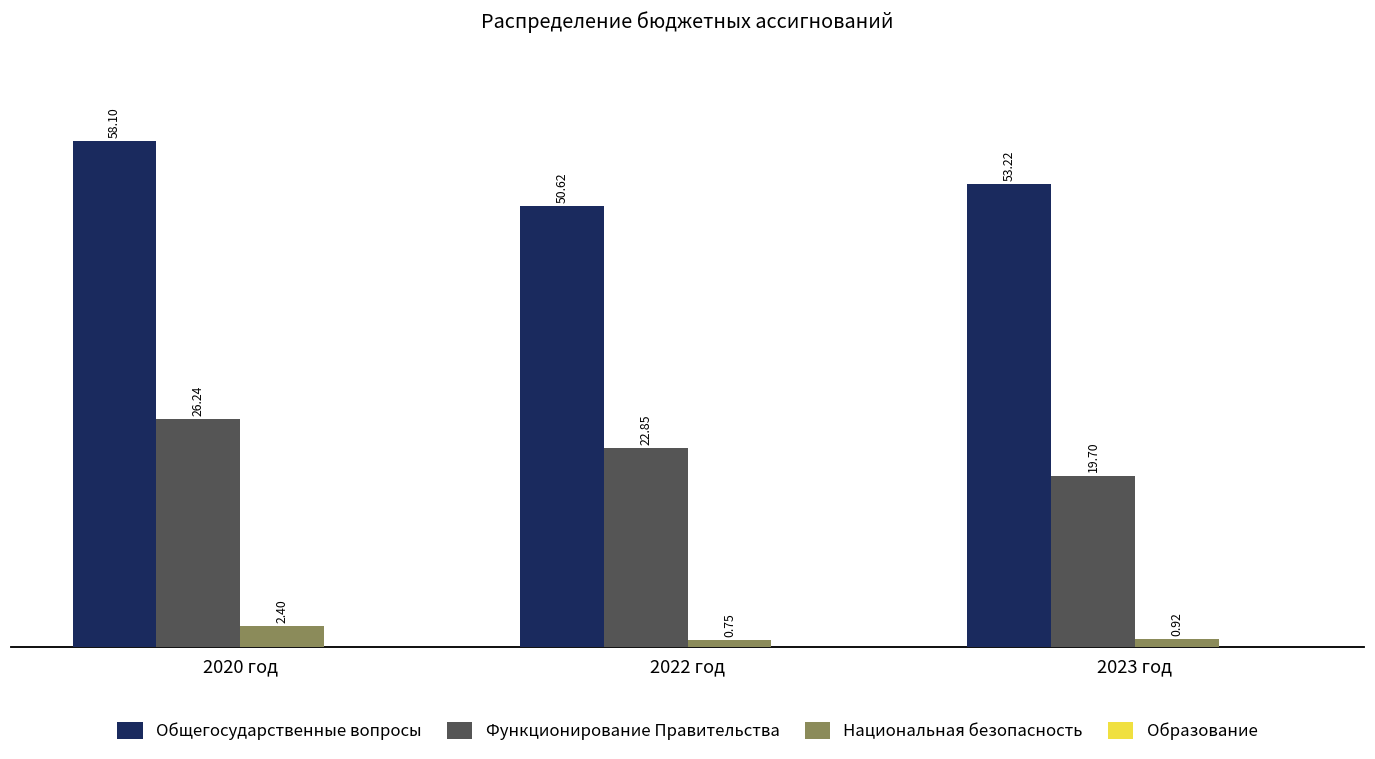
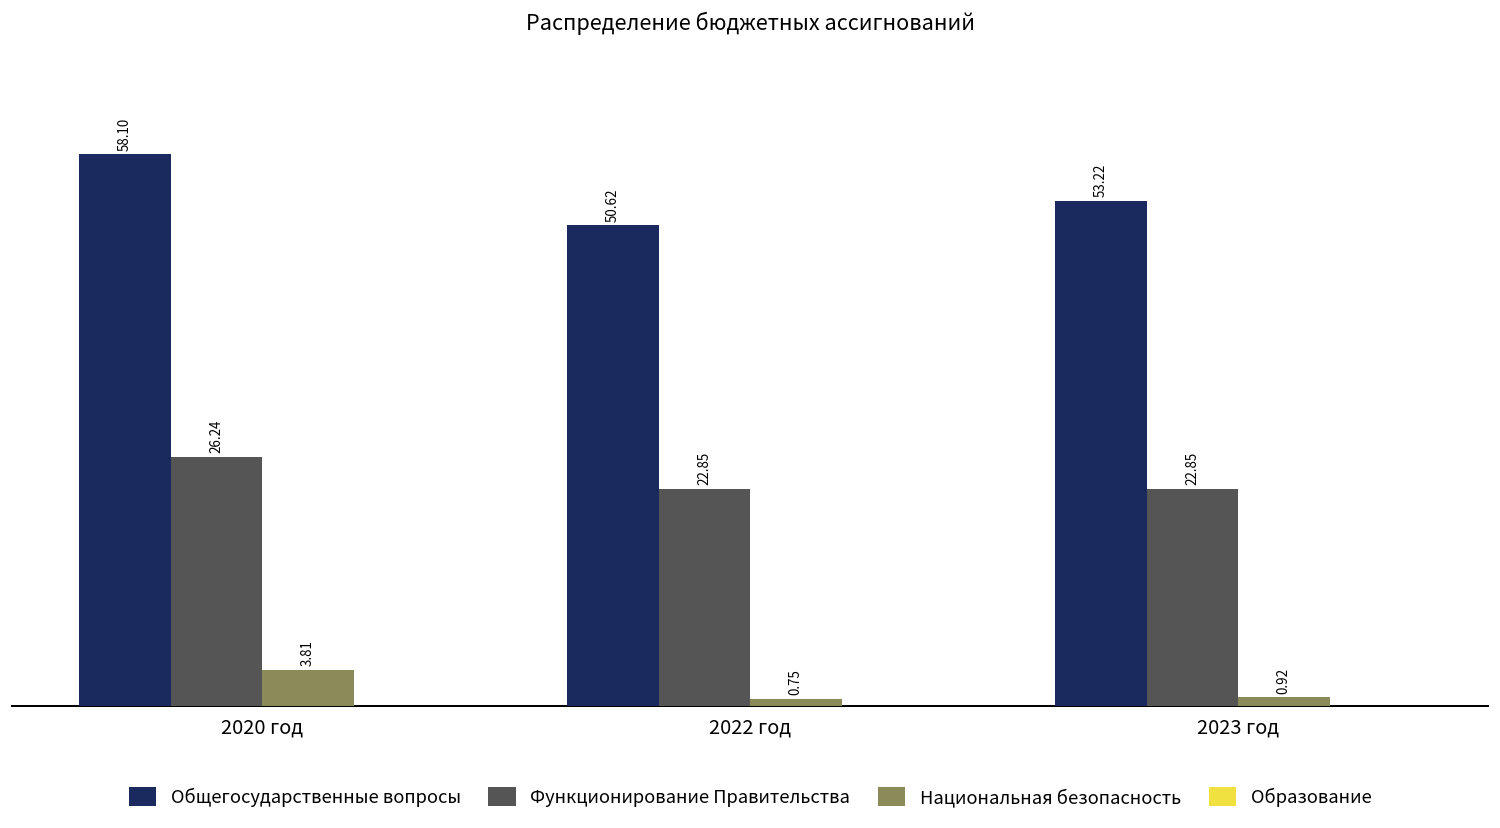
Национальная безопасность, 2020 год: 2.40 -> 3.81
Функционирование Правительства, 2023 год: 19.70 -> 22.85
